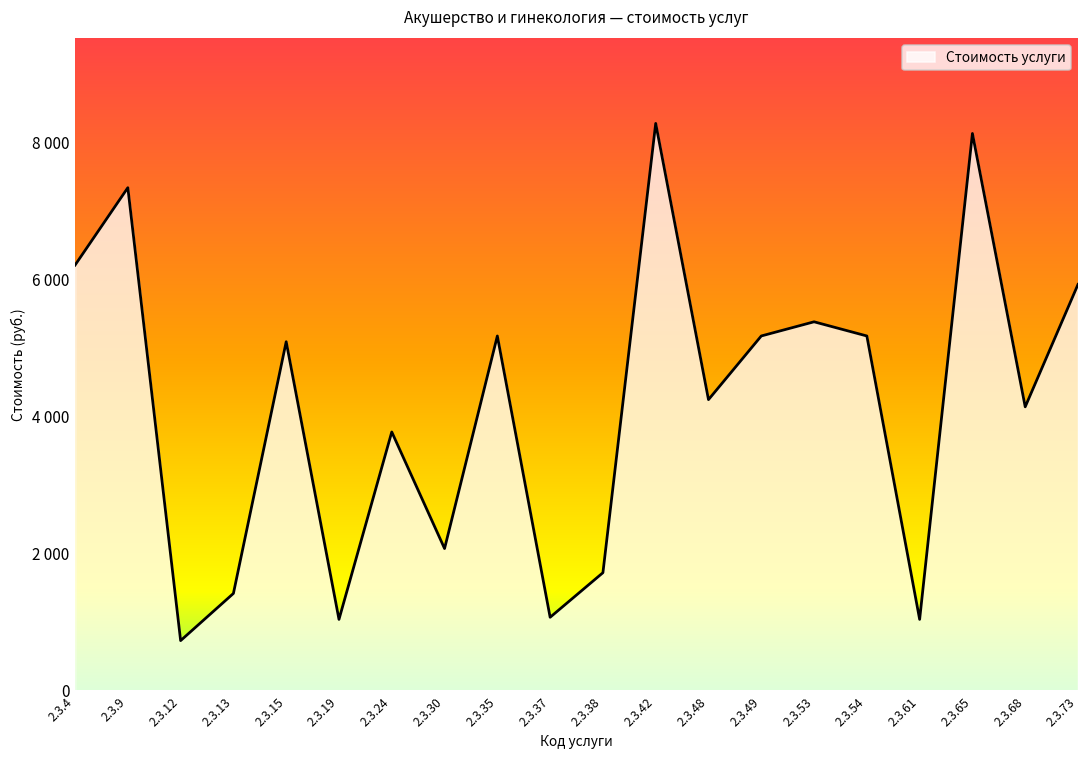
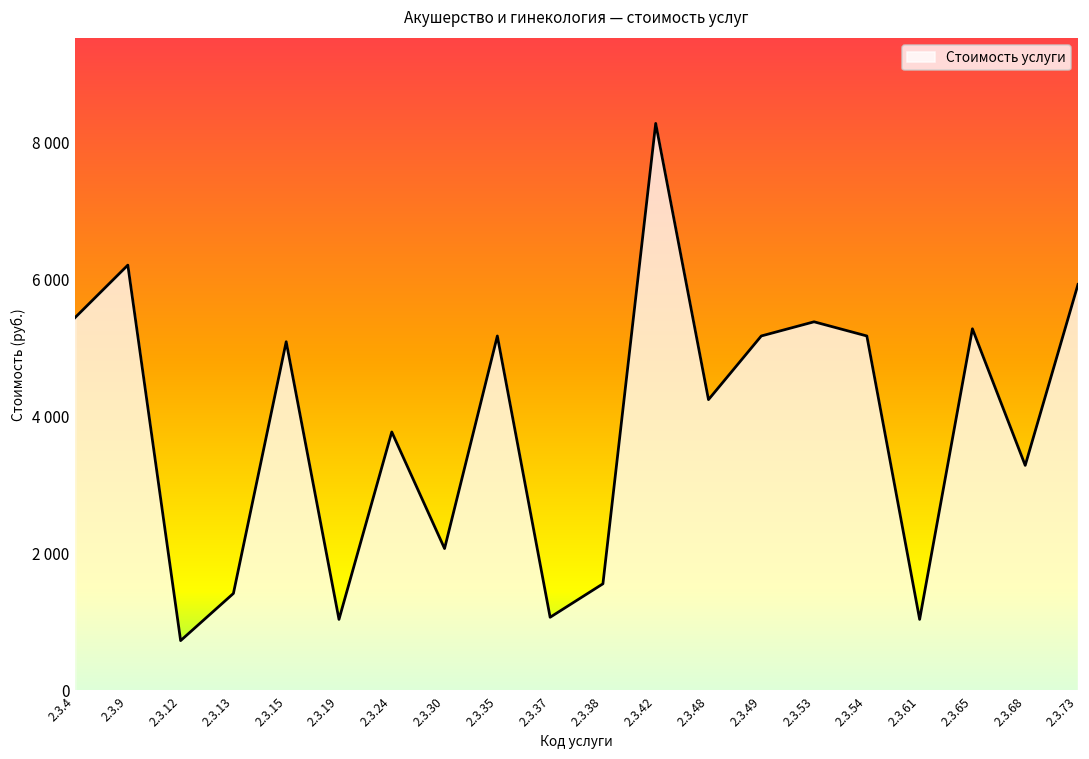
2.3.4: 6200 -> 5400
2.3.9: 7300 -> 6200
2.3.38: 1700 -> 1600
2.3.65: 8100 -> 5300
2.3.68: 4100 -> 3300
